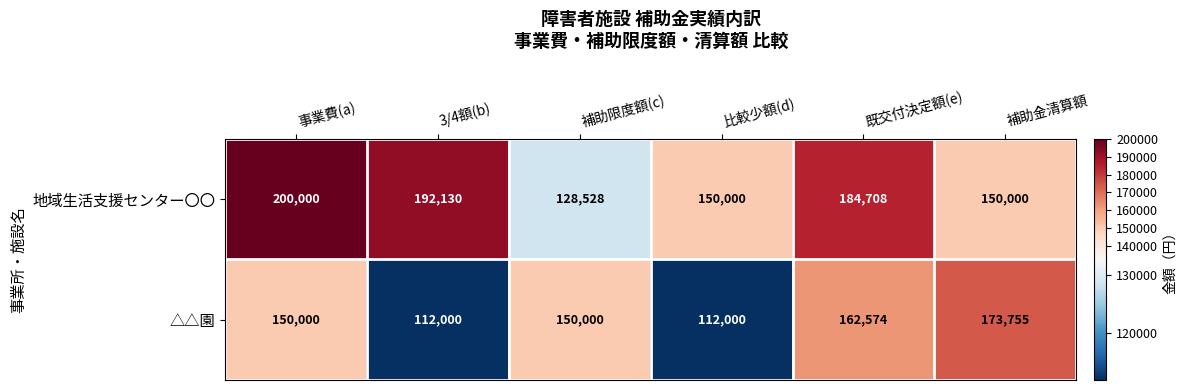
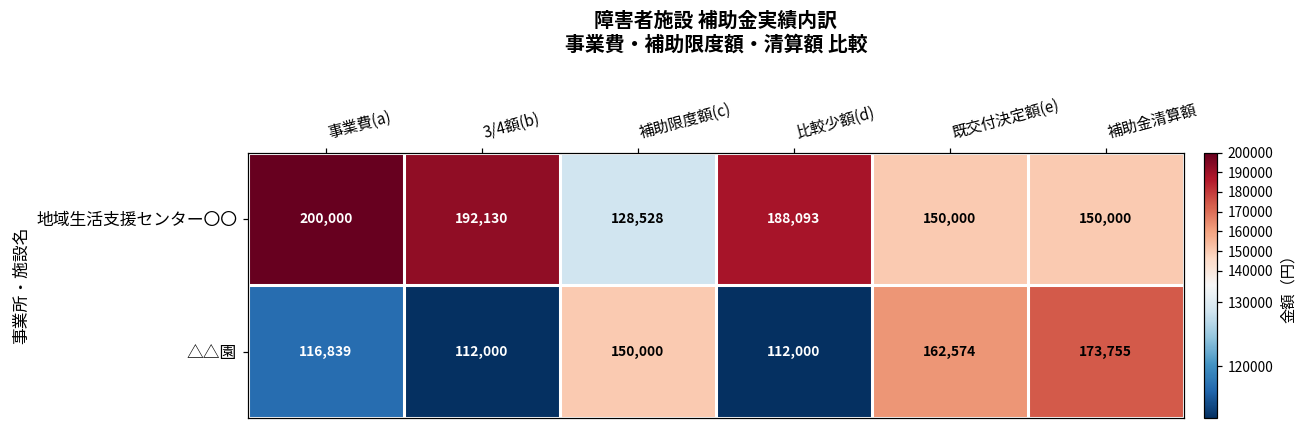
地域生活支援センター〇〇, 比較少額(d): 150,000 -> 188,093
地域生活支援センター〇〇, 既交付決定額(e): 184,708 -> 150,000
△△園, 事業費(a): 150,000 -> 116,839
